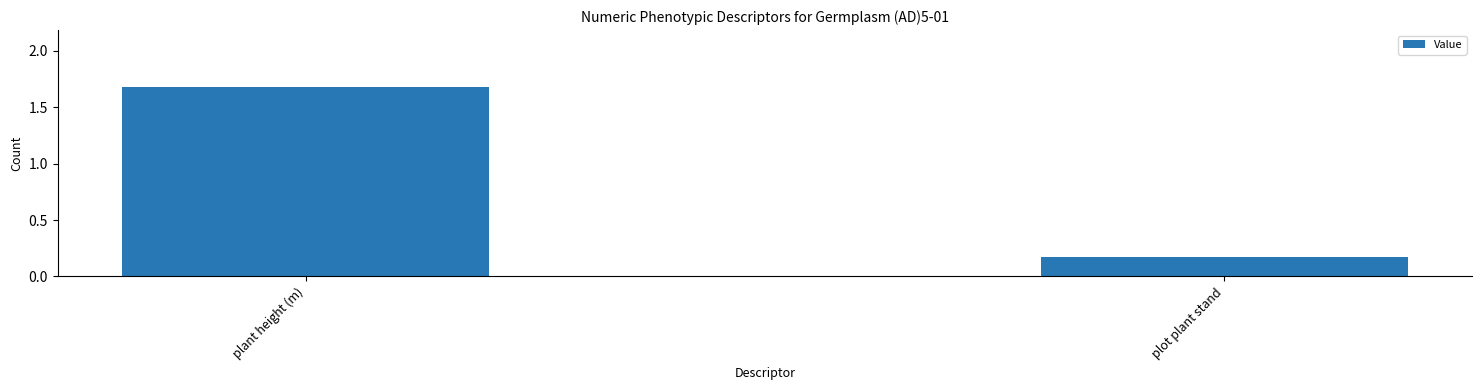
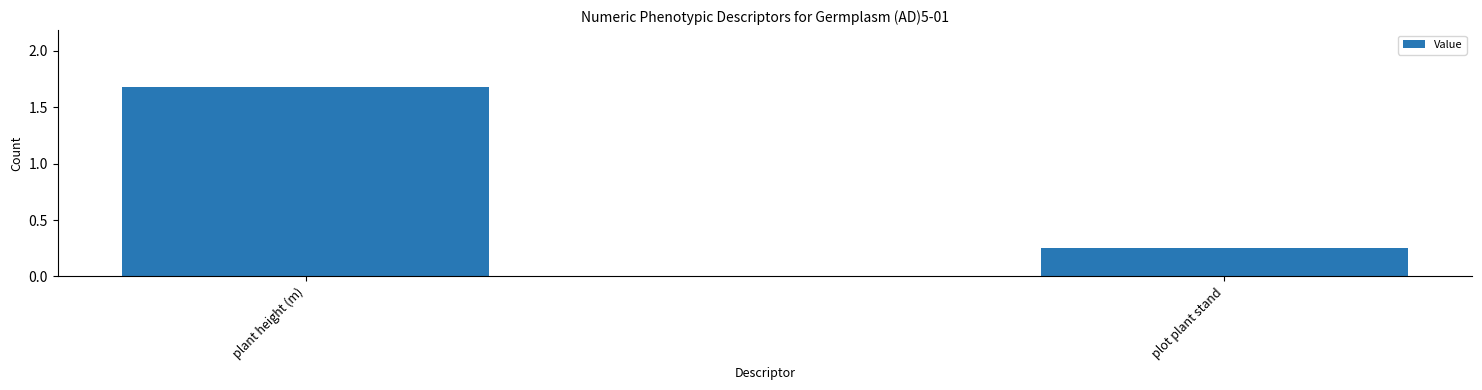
plot plant stand: 0.17 -> 0.25
